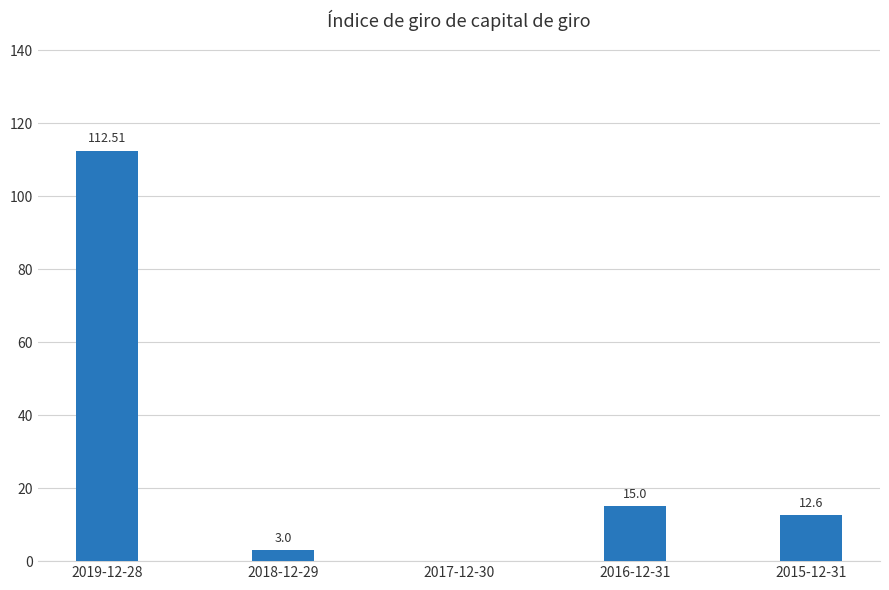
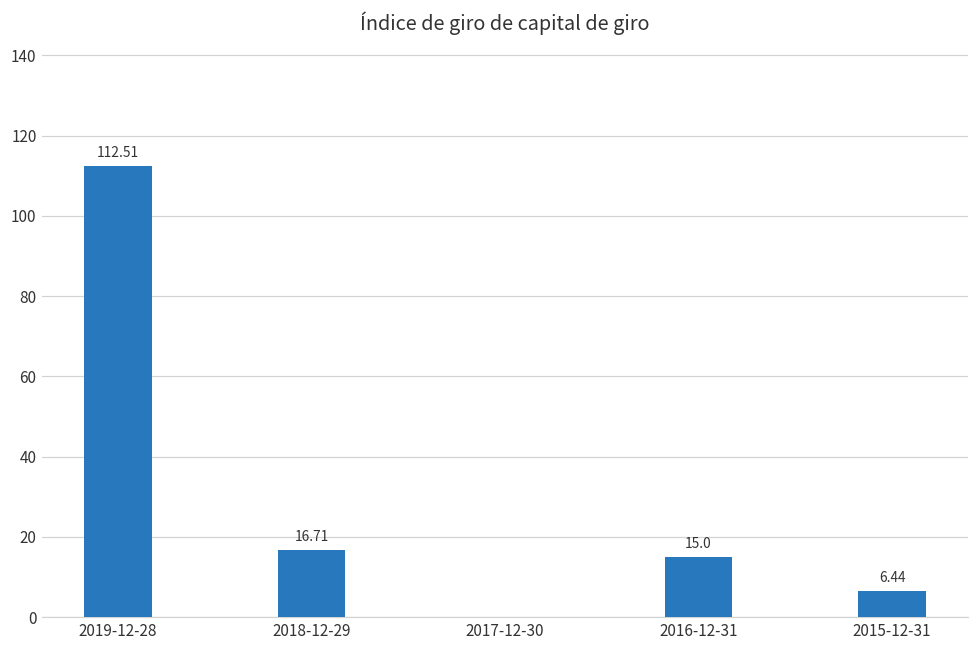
2018-12-29: 3.0 -> 16.71
2015-12-31: 12.6 -> 6.44
